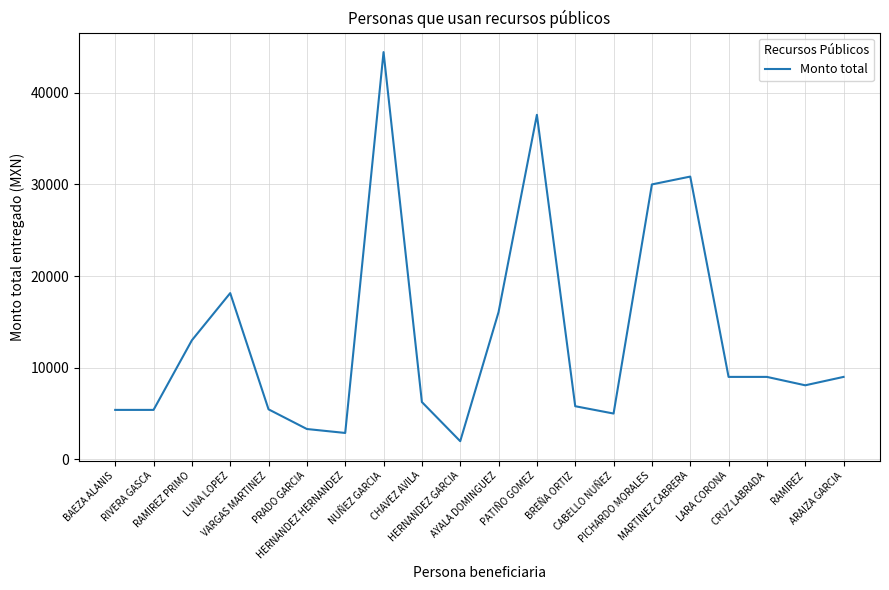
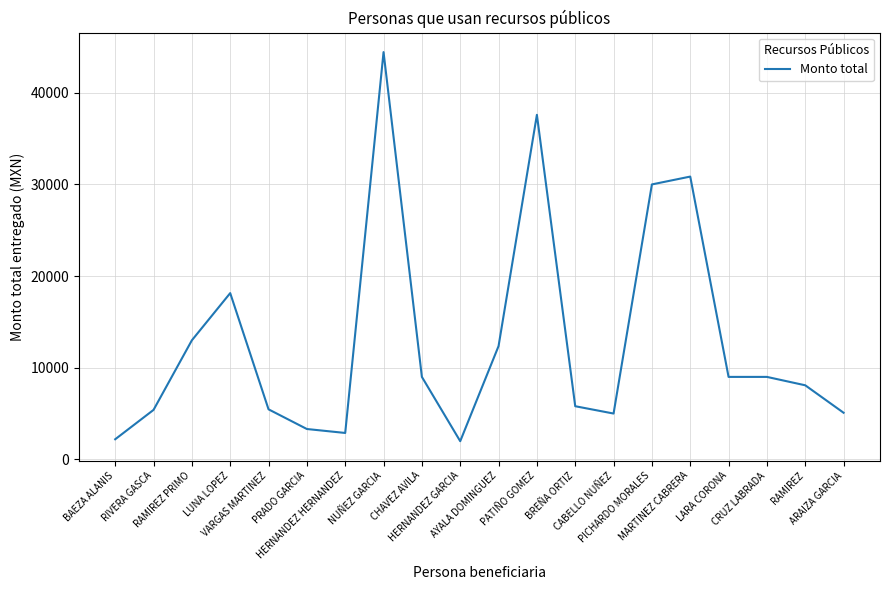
BAEZA ALANIS: 5000 -> 2000
CHAVEZ AVILA: 6000 -> 9000
AYALA DOMINGUEZ: 16000 -> 12000
ARAIZA GARCIA: 9000 -> 5000
